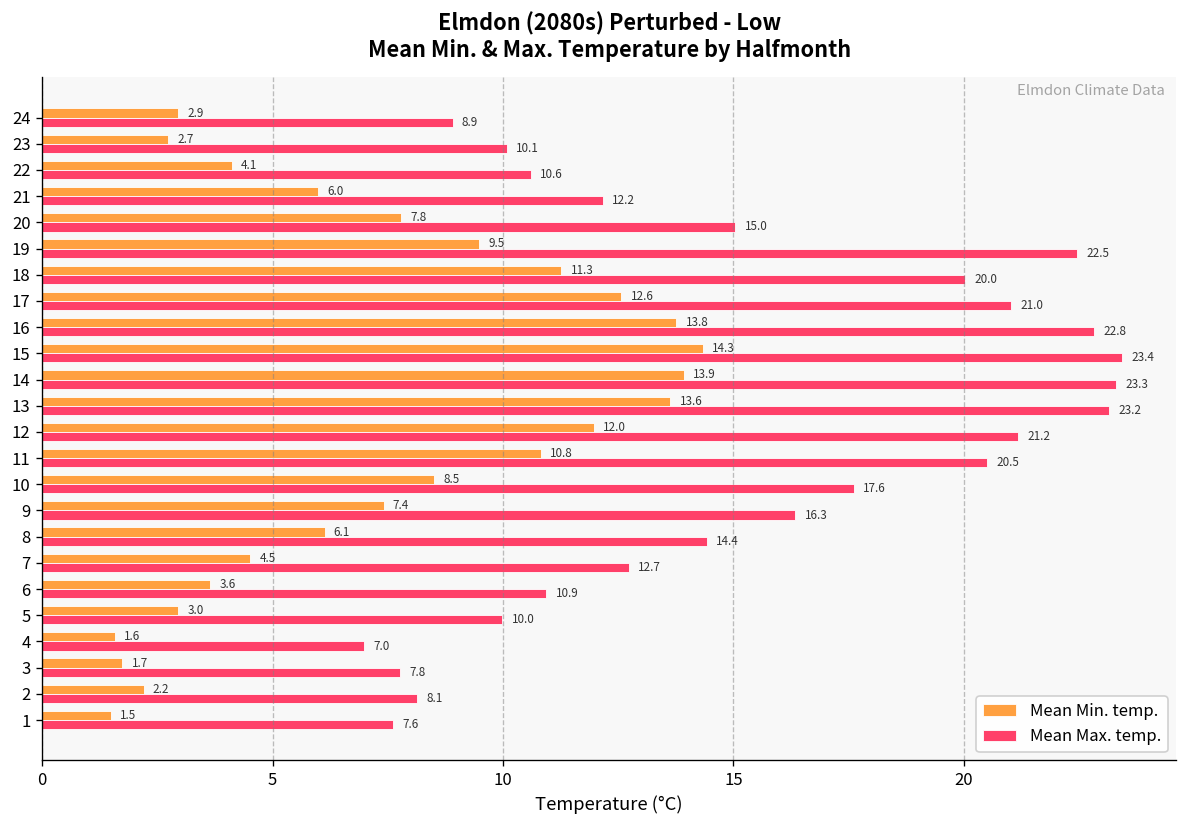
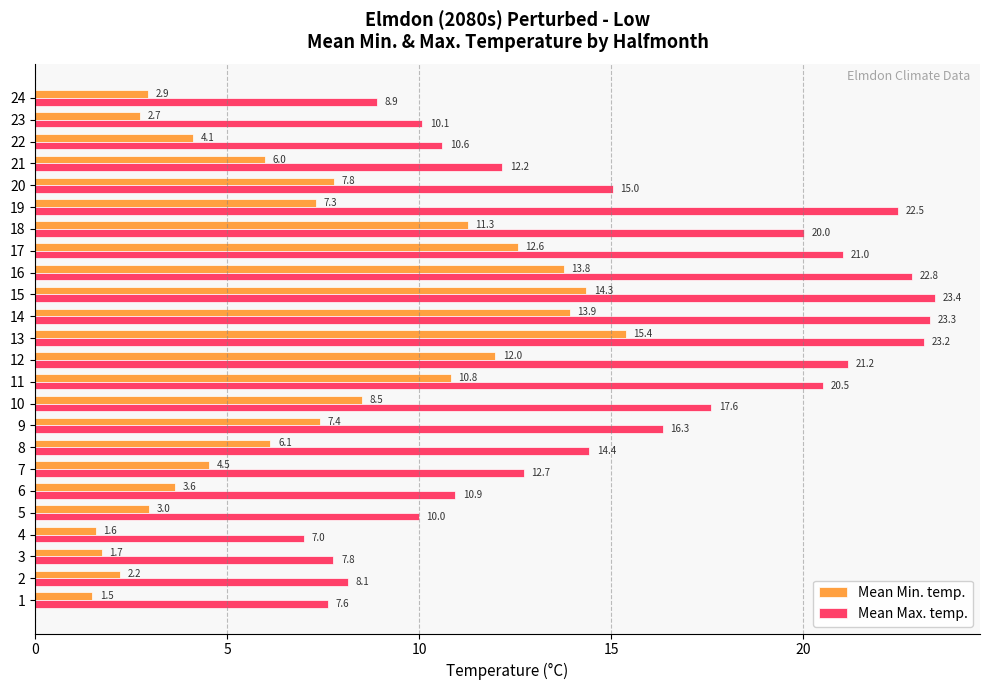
Mean Min. temp., 19: 9.5 -> 7.3
Mean Min. temp., 13: 13.6 -> 15.4
